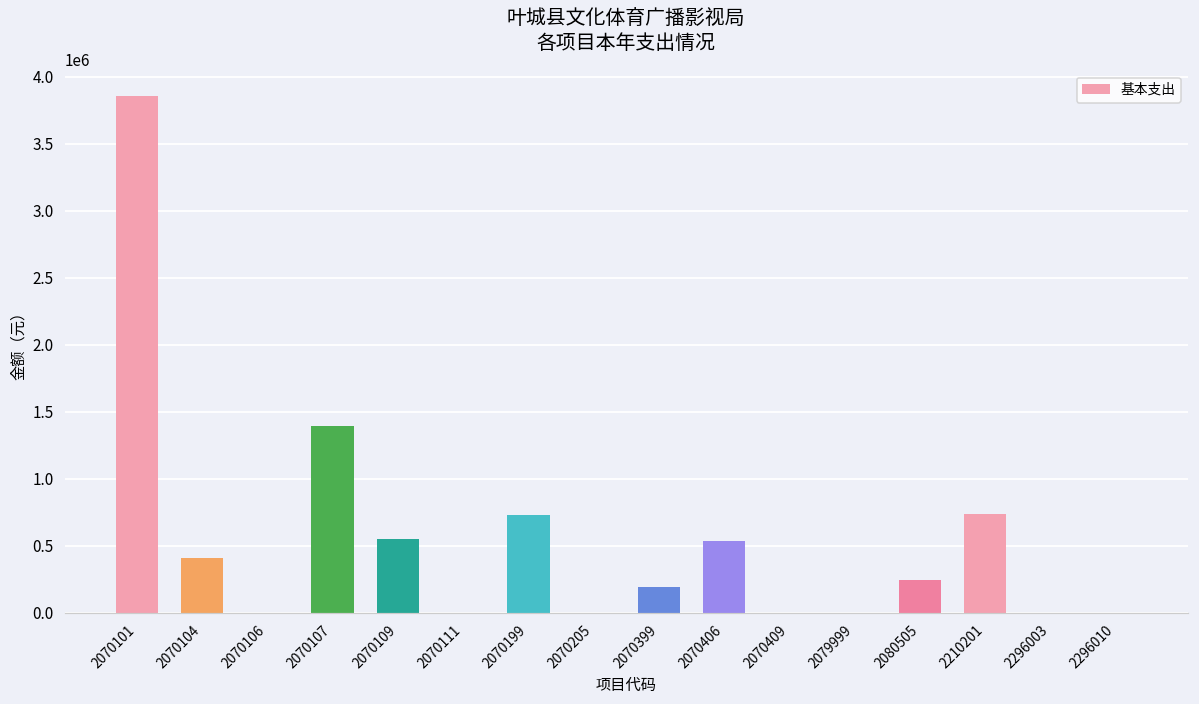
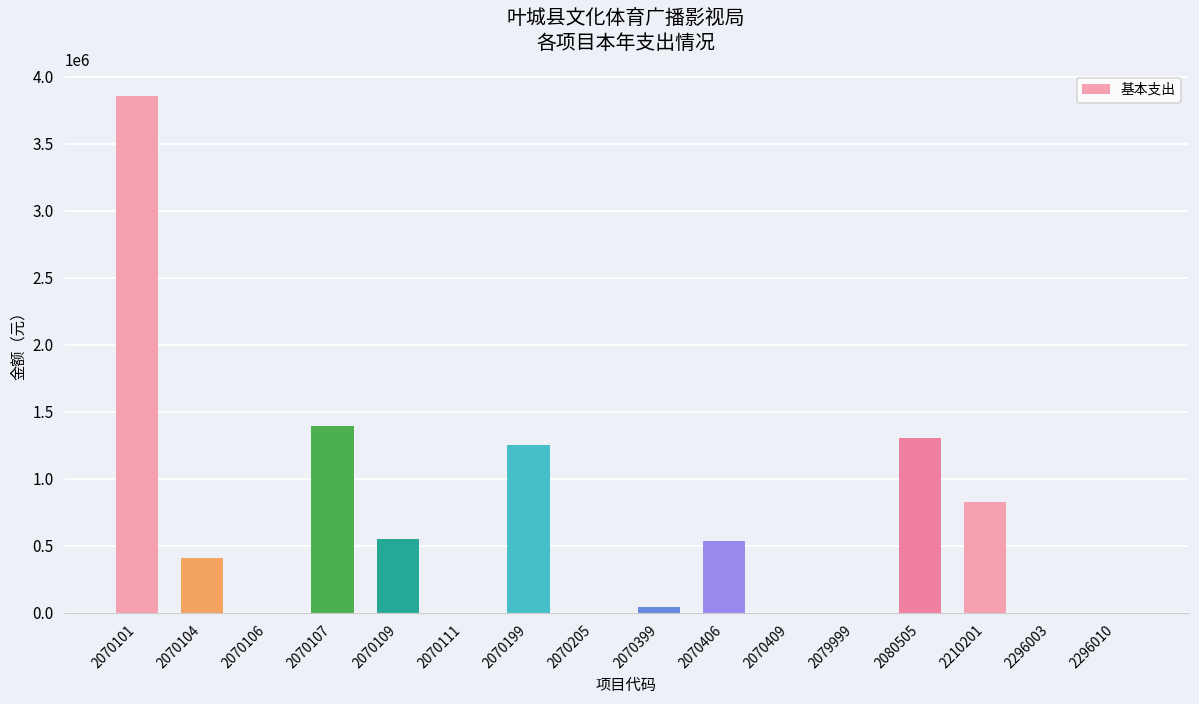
2070199: 730000 -> 1250000
2070399: 190000 -> 40000
2080505: 250000 -> 1300000
2210201: 730000 -> 820000
